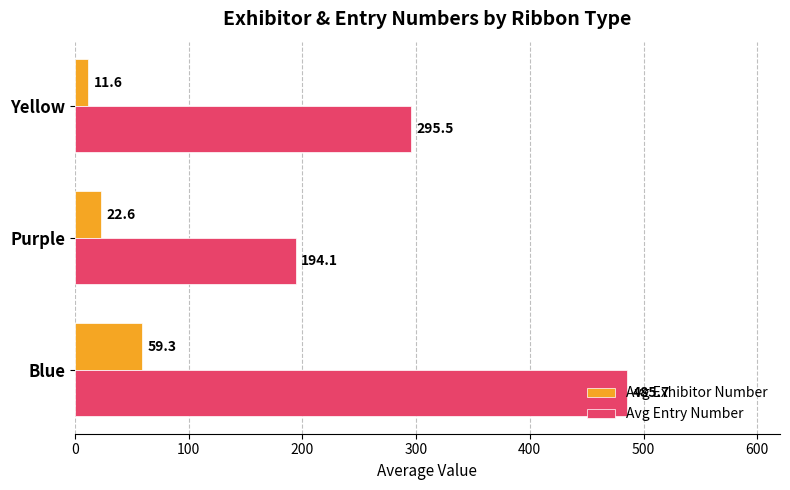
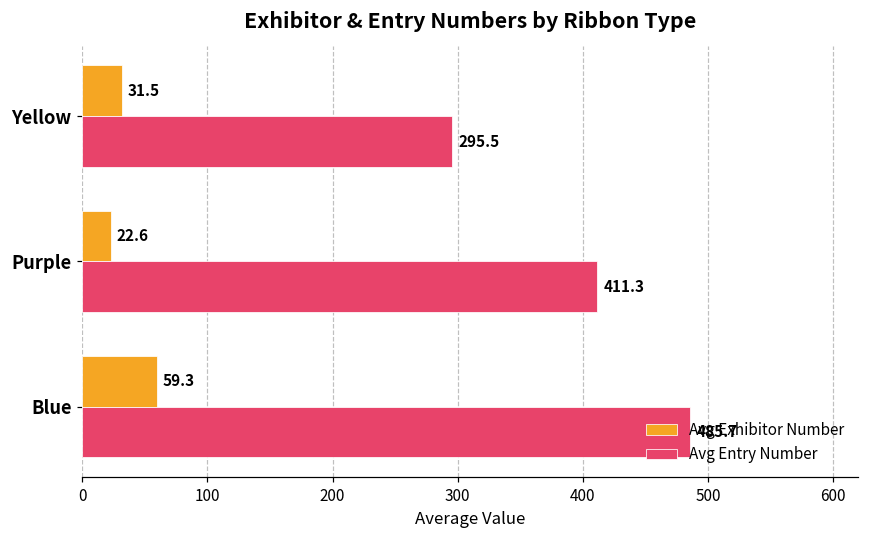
Avg Exhibitor Number, Yellow: 11.6 -> 31.5
Avg Entry Number, Purple: 194.1 -> 411.3
